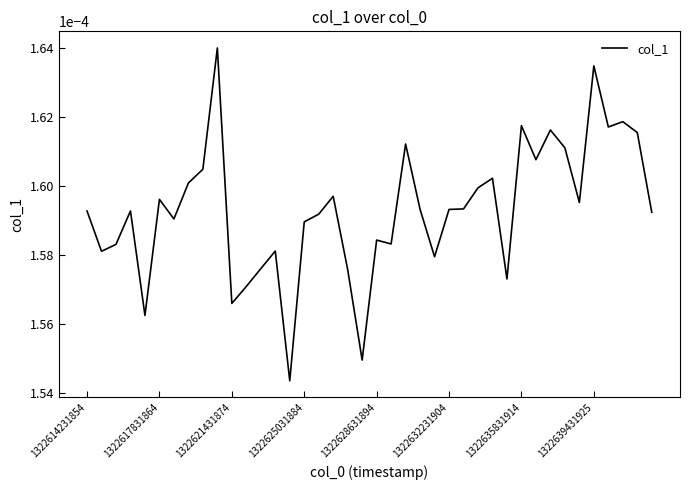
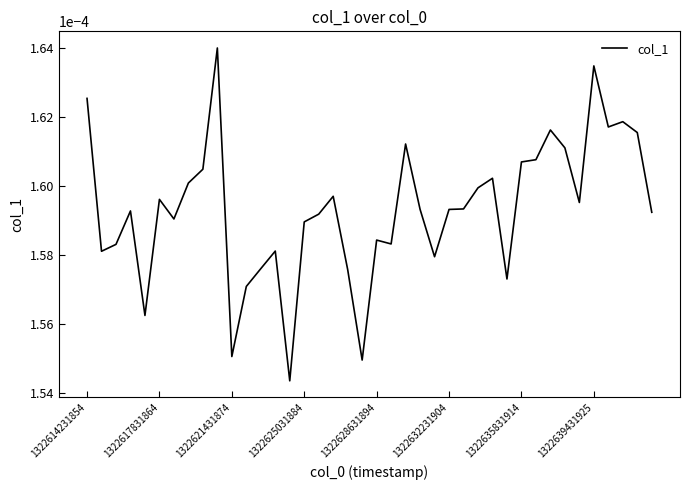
1322614231854: 0.0001593 -> 0.0001625
1322621431874: 0.0001566 -> 0.0001551
1322635831914: 0.0001617 -> 0.0001607
